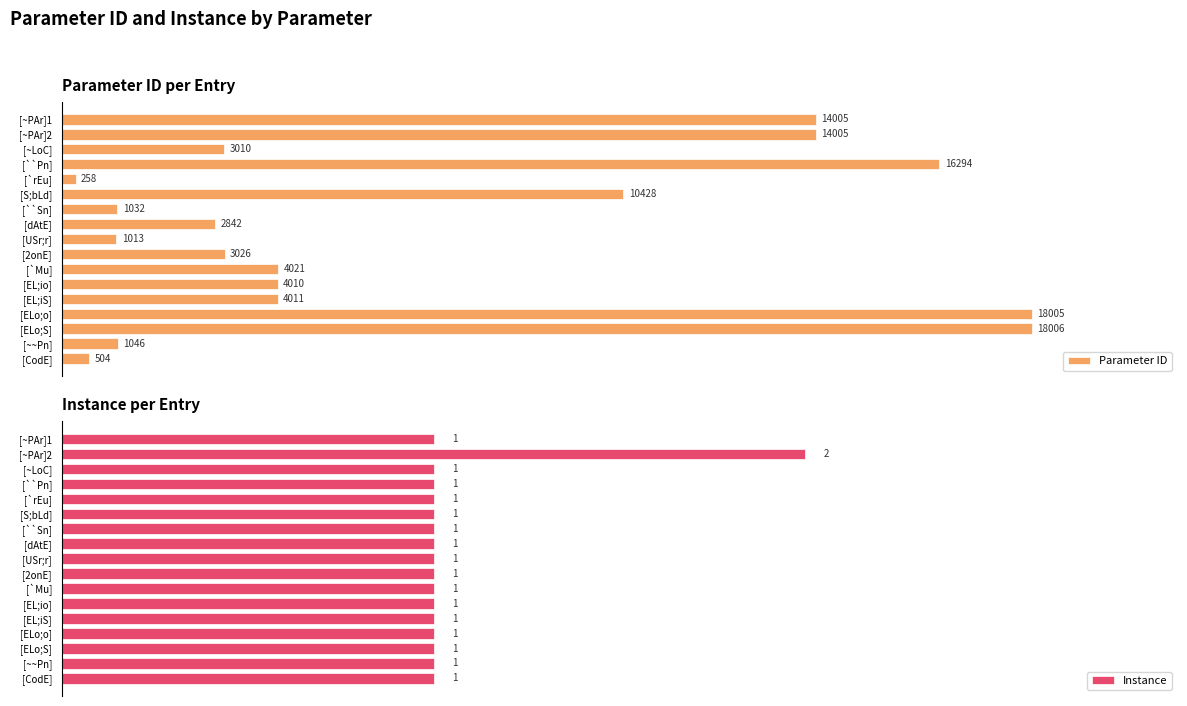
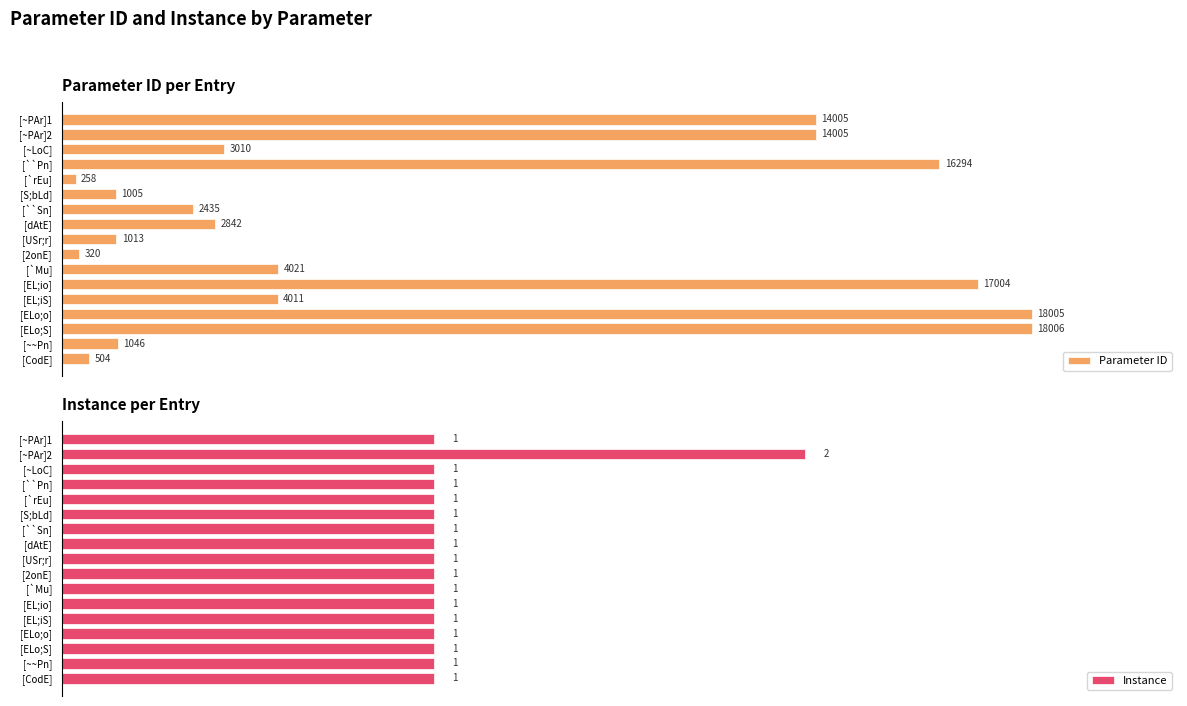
Parameter ID per Entry, [S;bLd]: 10428 -> 1005
Parameter ID per Entry, [``Sn]: 1032 -> 2435
Parameter ID per Entry, [2onE]: 3026 -> 320
Parameter ID per Entry, [EL;io]: 4010 -> 17004
